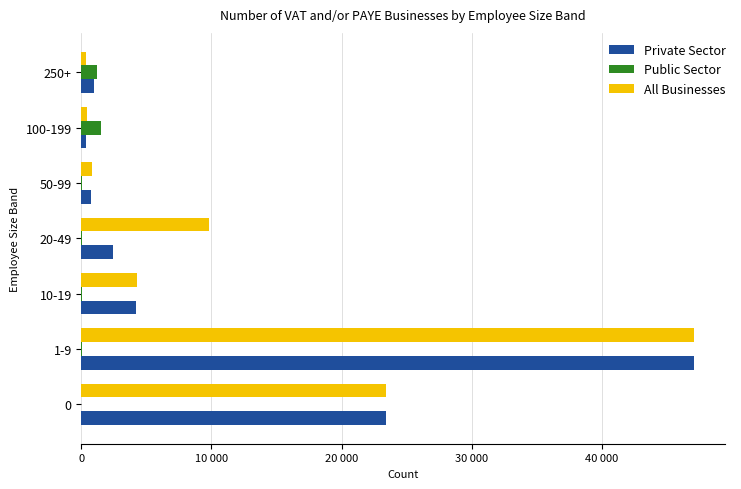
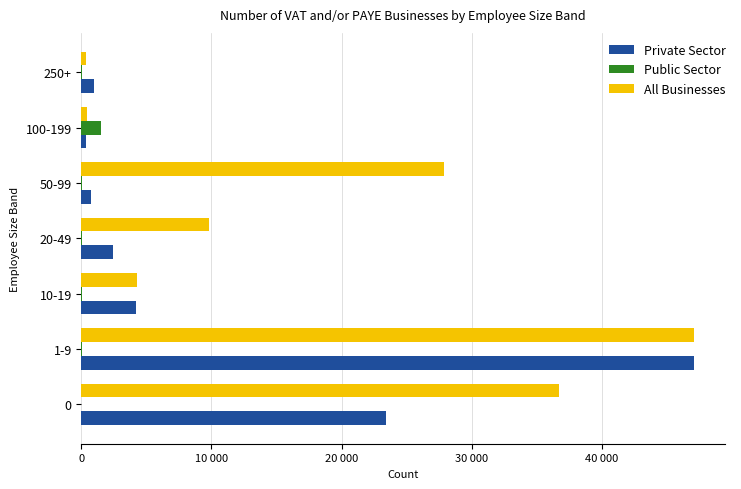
Public Sector, 250+: 1200 -> 100
All Businesses, 50-99: 800 -> 27900
All Businesses, 0: 23400 -> 36700
